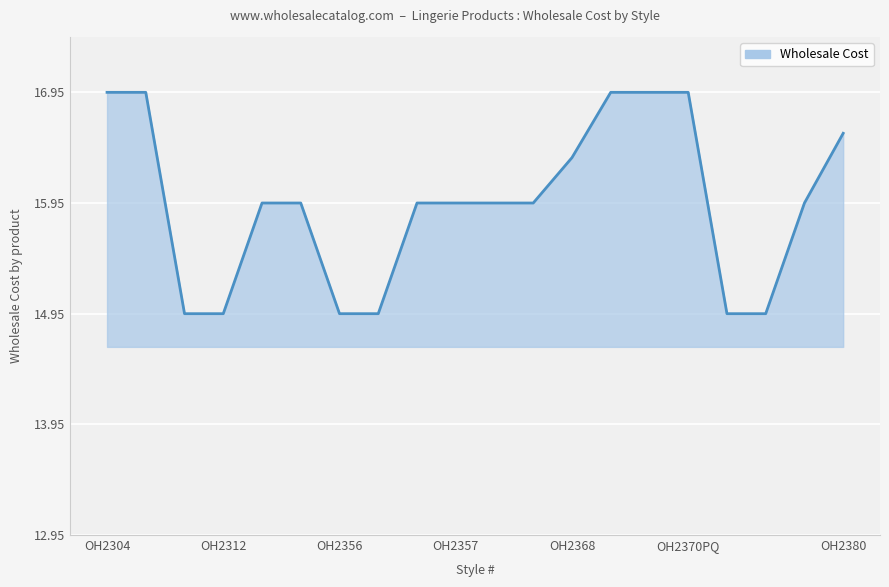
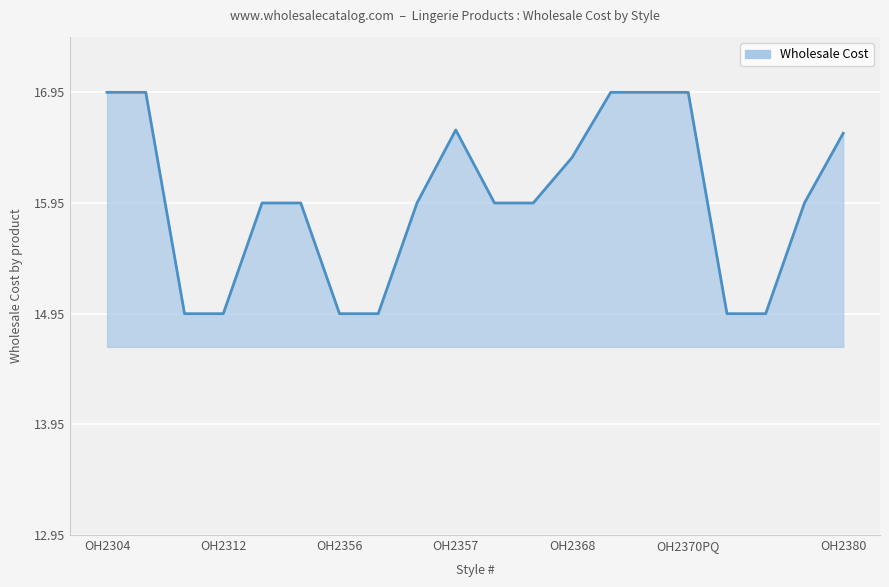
OH2357: 15.95 -> 16.61
